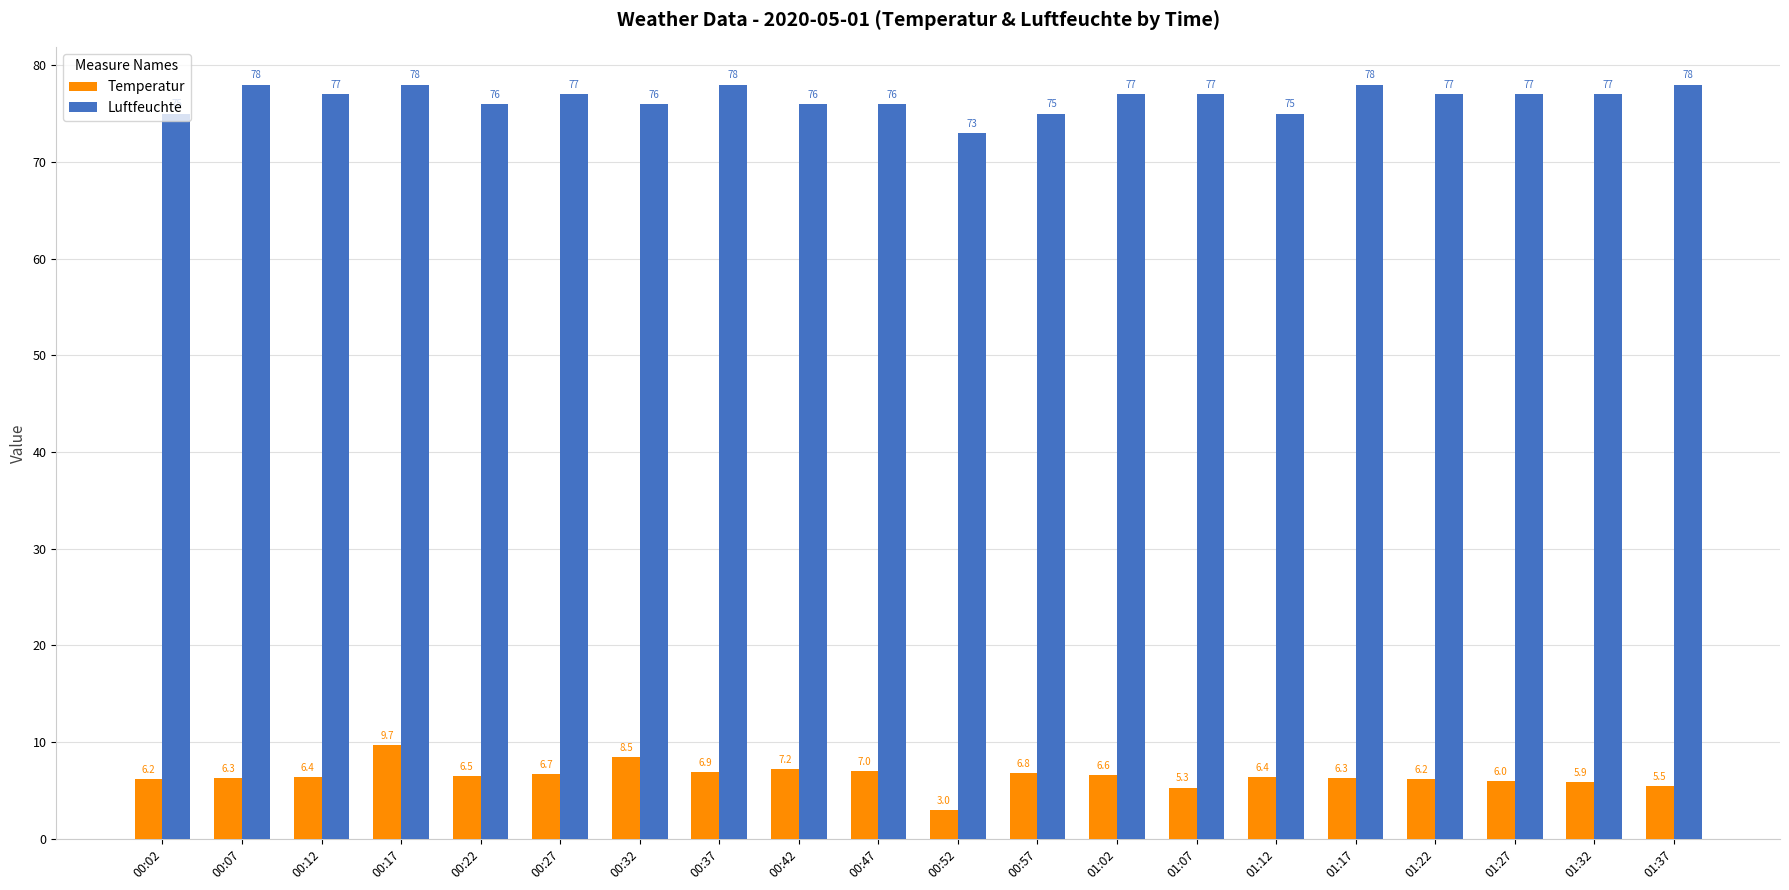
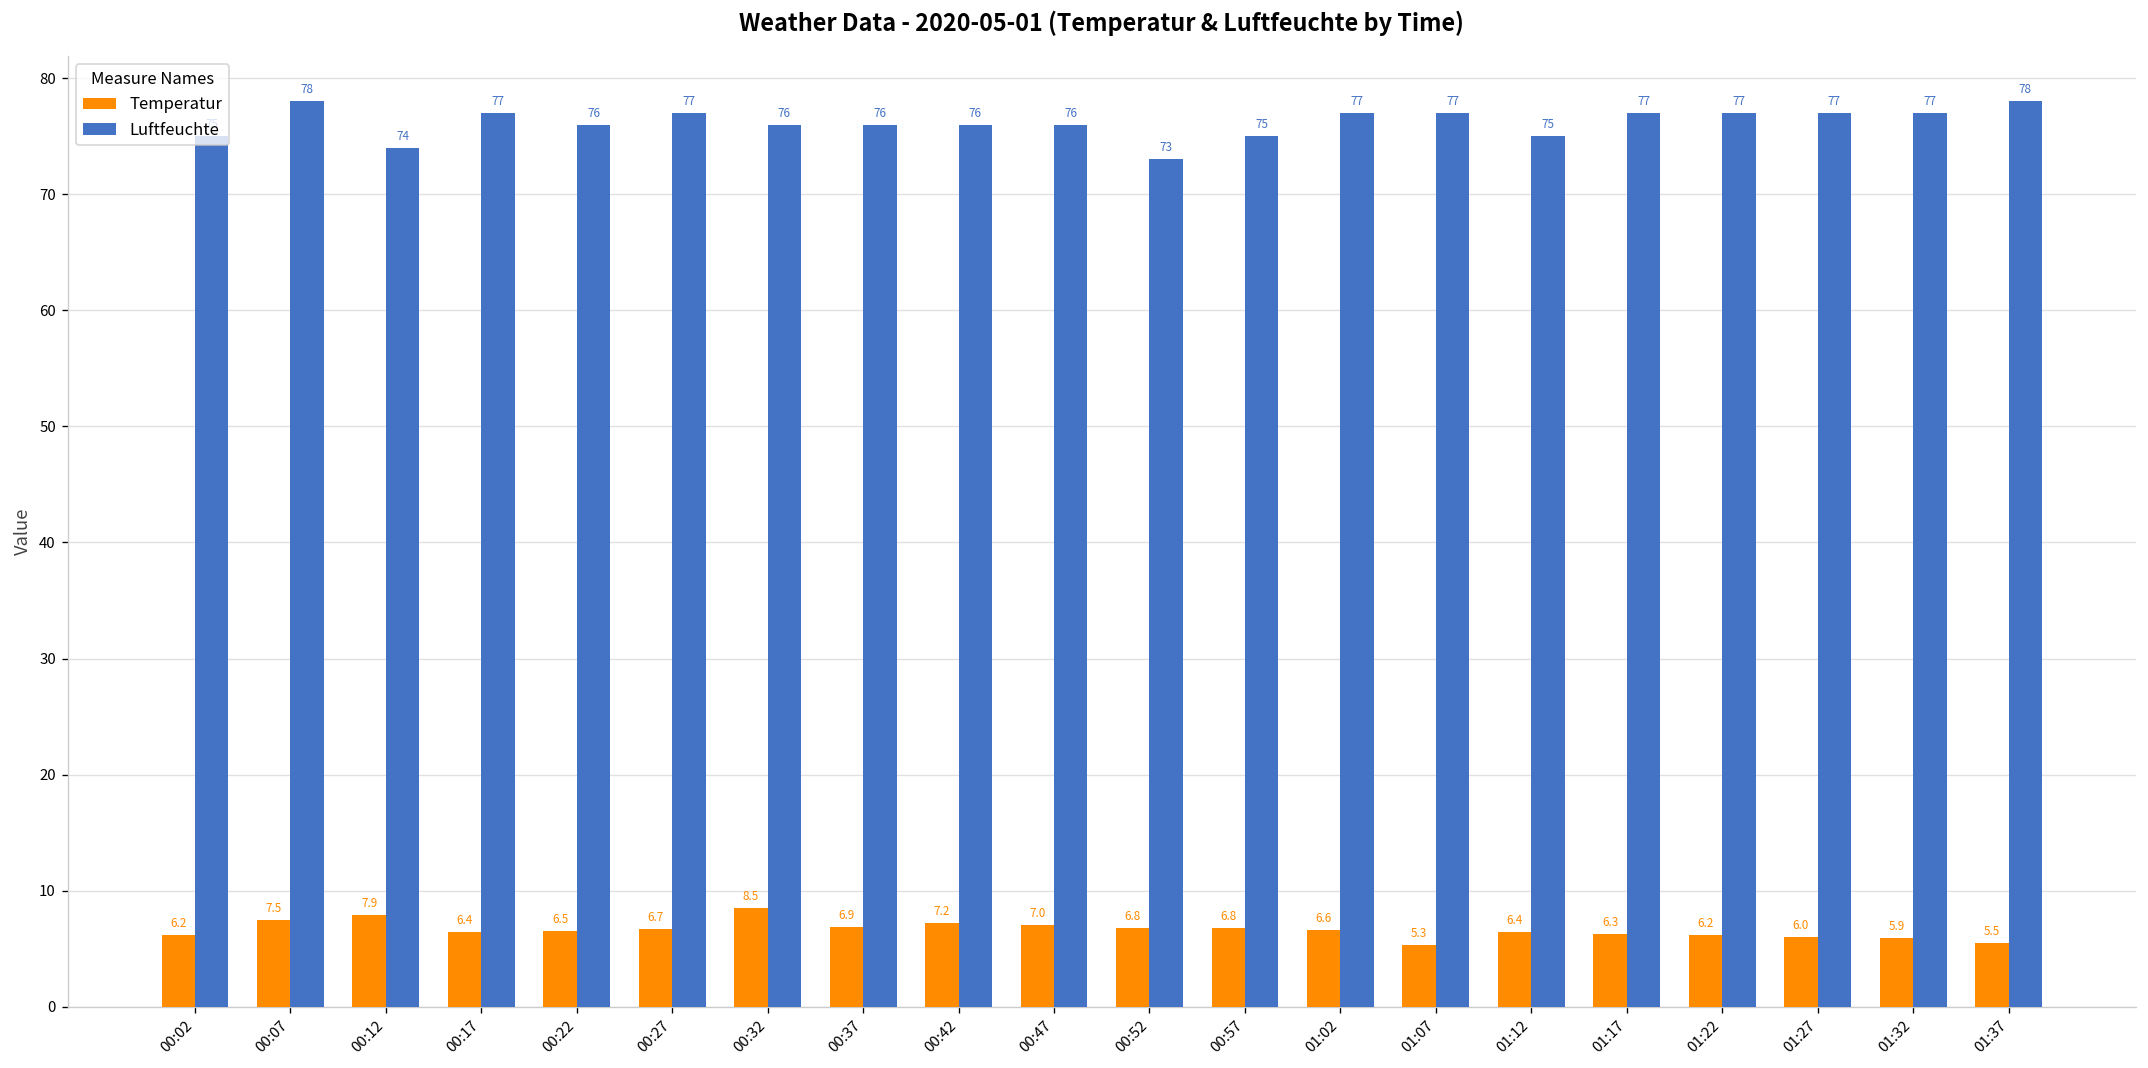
Temperatur, 00:07: 6.3 -> 7.5
Temperatur, 00:12: 6.4 -> 7.9
Luftfeuchte, 00:12: 77 -> 74
Temperatur, 00:17: 9.7 -> 6.4
Luftfeuchte, 00:17: 78 -> 77
Luftfeuchte, 00:37: 78 -> 76
Temperatur, 00:52: 3.0 -> 6.8
Luftfeuchte, 01:17: 78 -> 77
